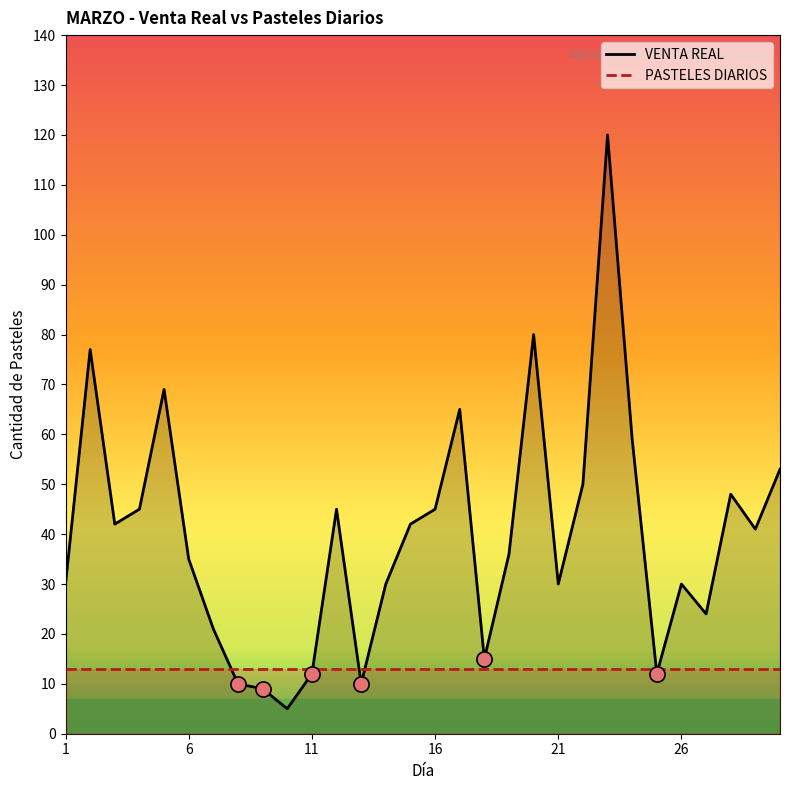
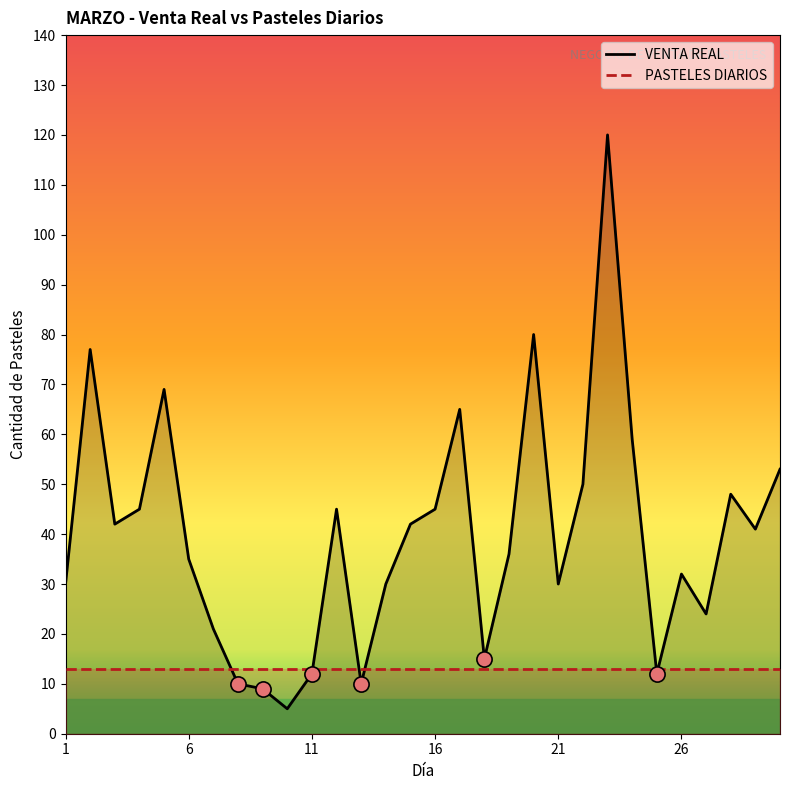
VENTA REAL, 26: 30 -> 32
